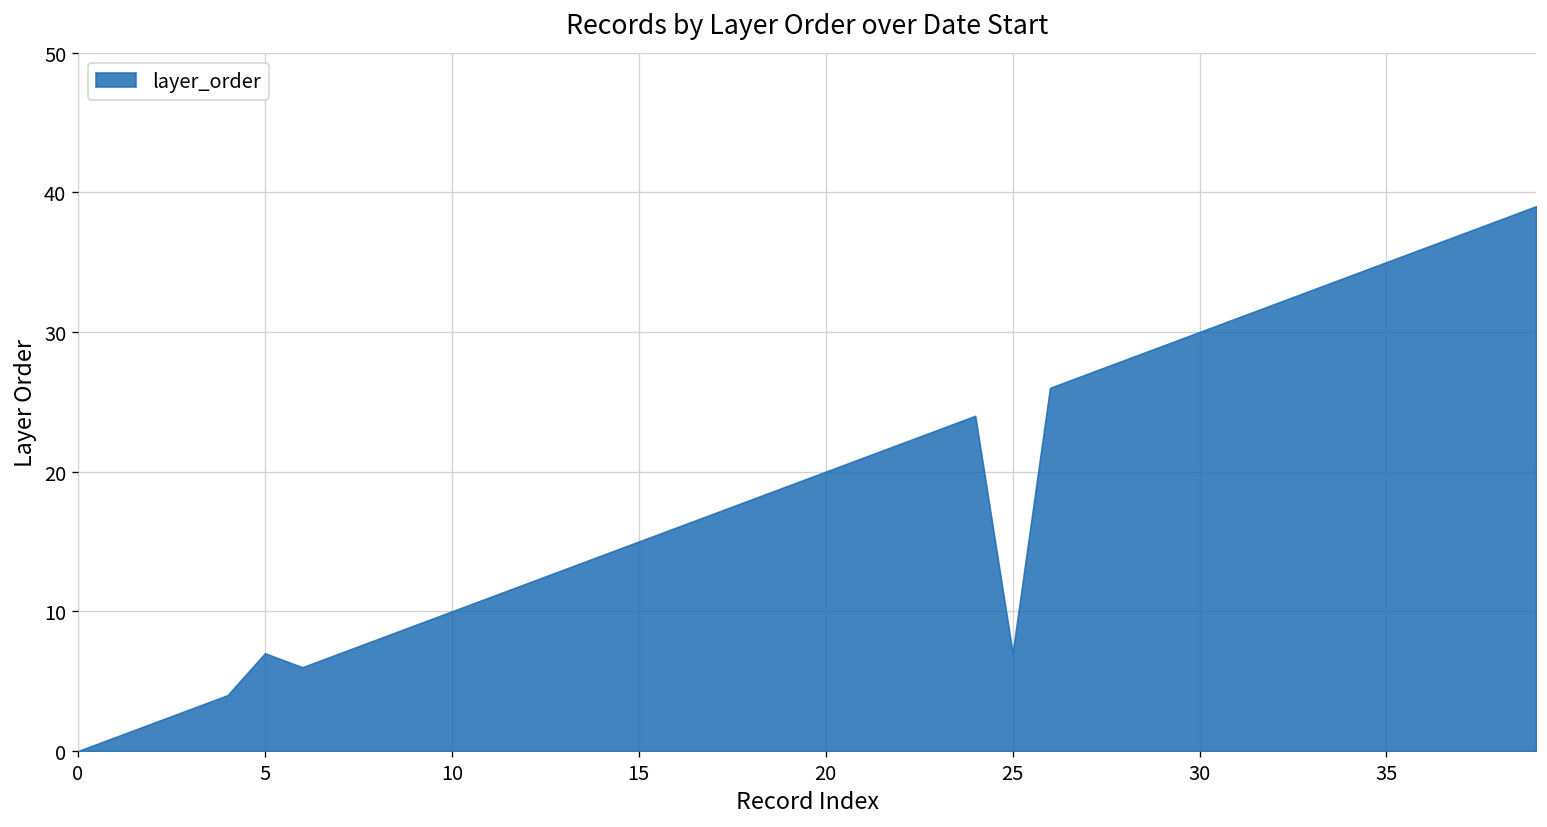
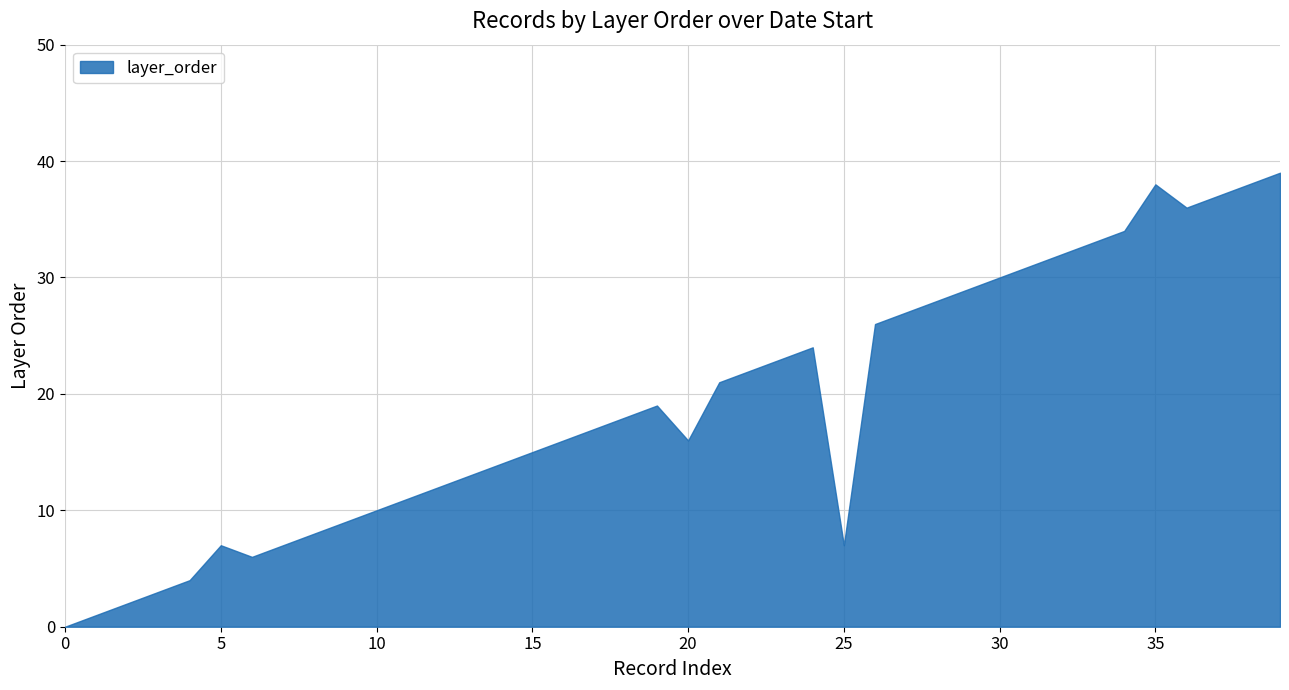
20: 20 -> 16
35: 35 -> 38
